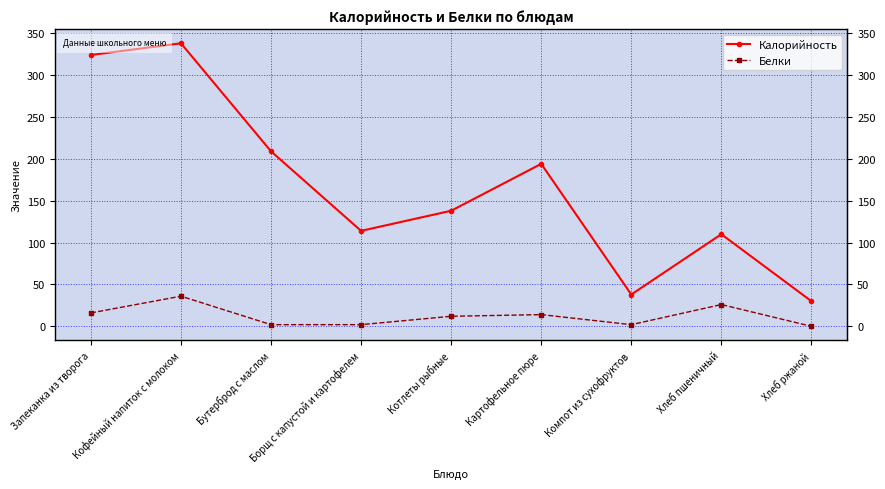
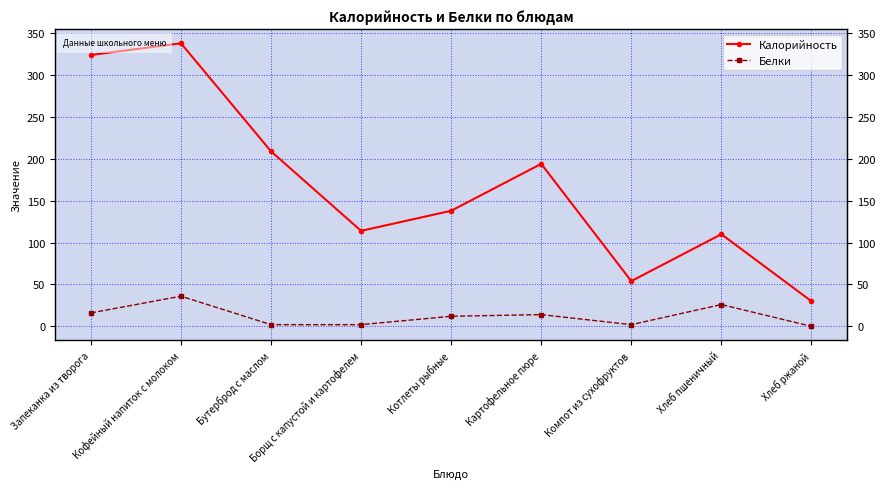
Калорийность, Компот из сухофруктов: 40 -> 50
